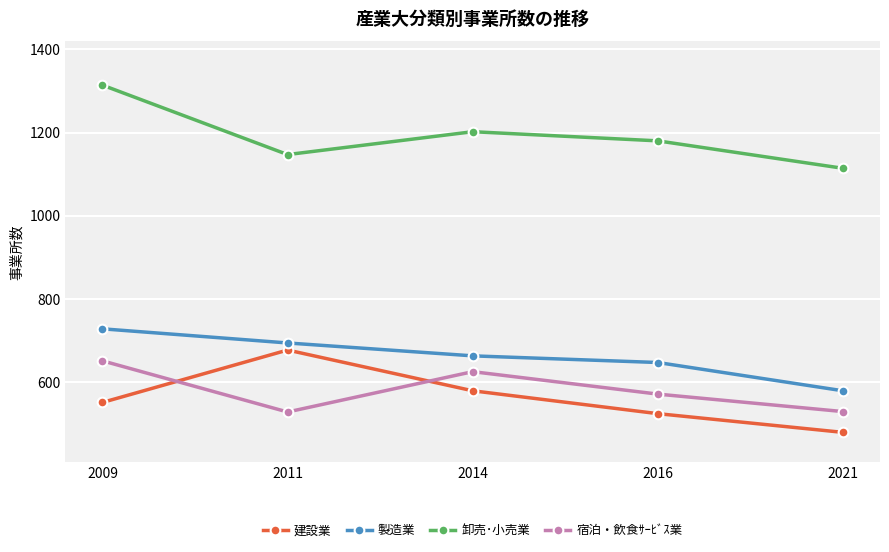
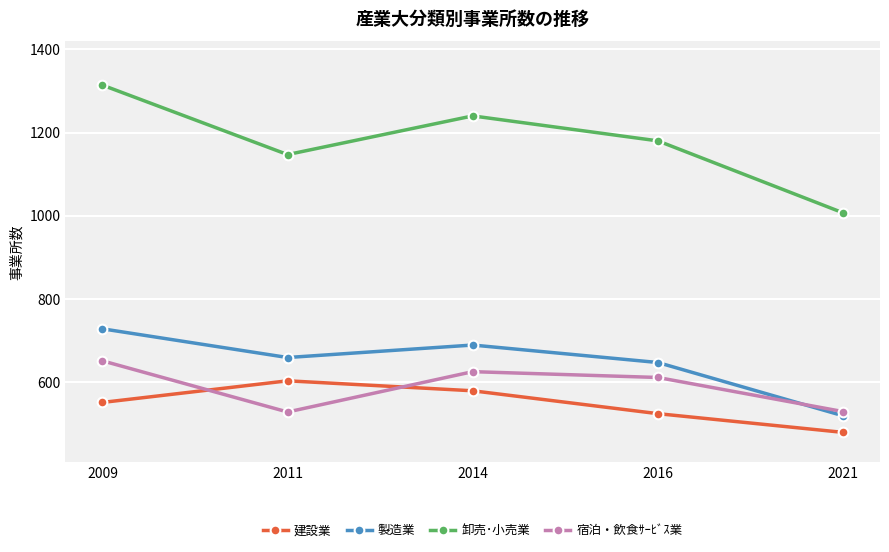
建設業, 2011: 680 -> 600
製造業, 2011: 690 -> 660
製造業, 2014: 660 -> 690
卸売･小売業, 2014: 1200 -> 1240
宿泊・飲食ｻｰﾋﾞｽ業, 2016: 570 -> 610
製造業, 2021: 580 -> 520
卸売･小売業, 2021: 1110 -> 1010
